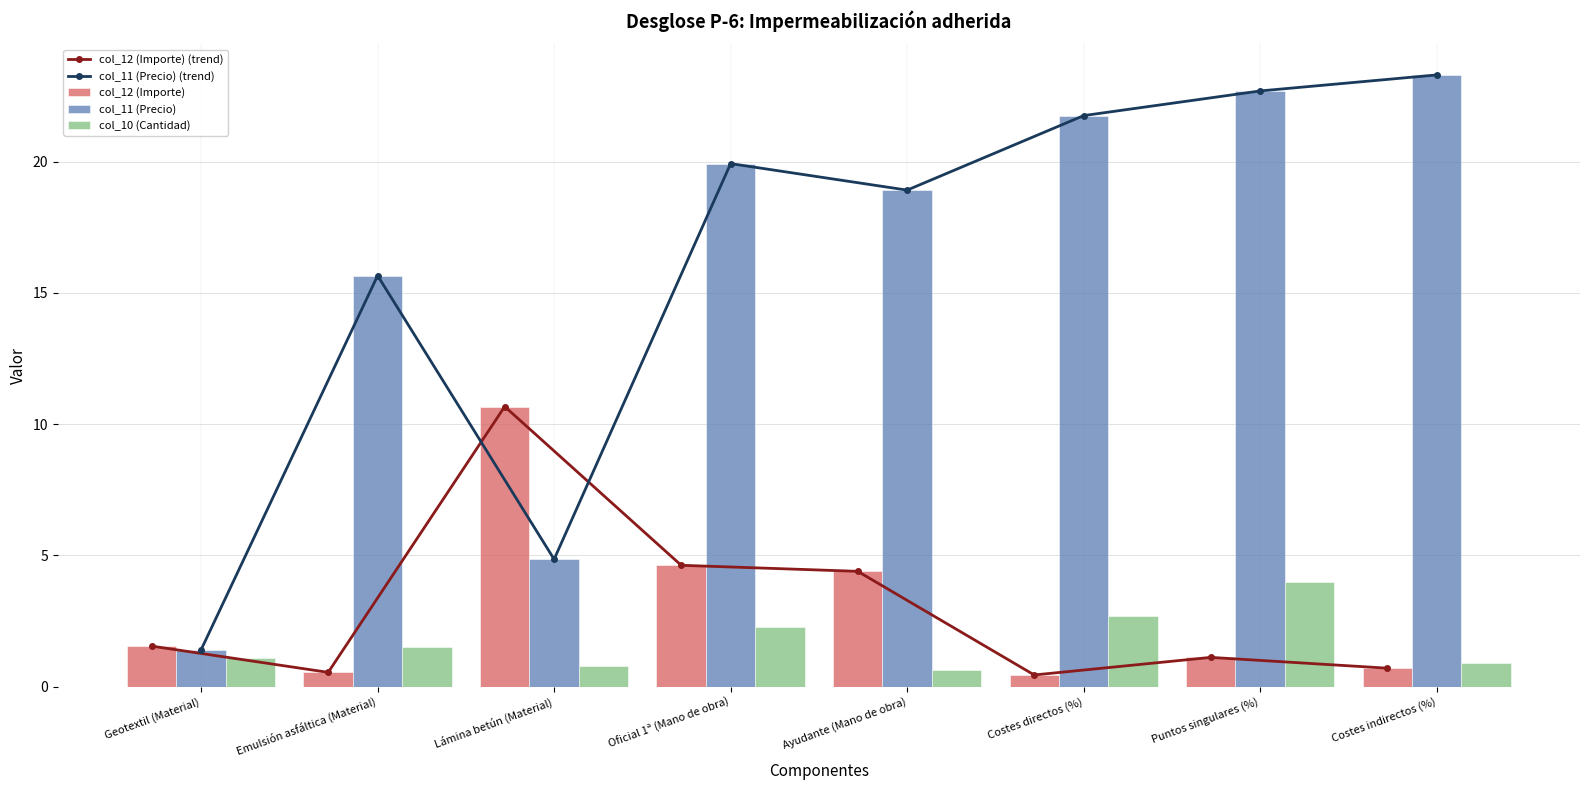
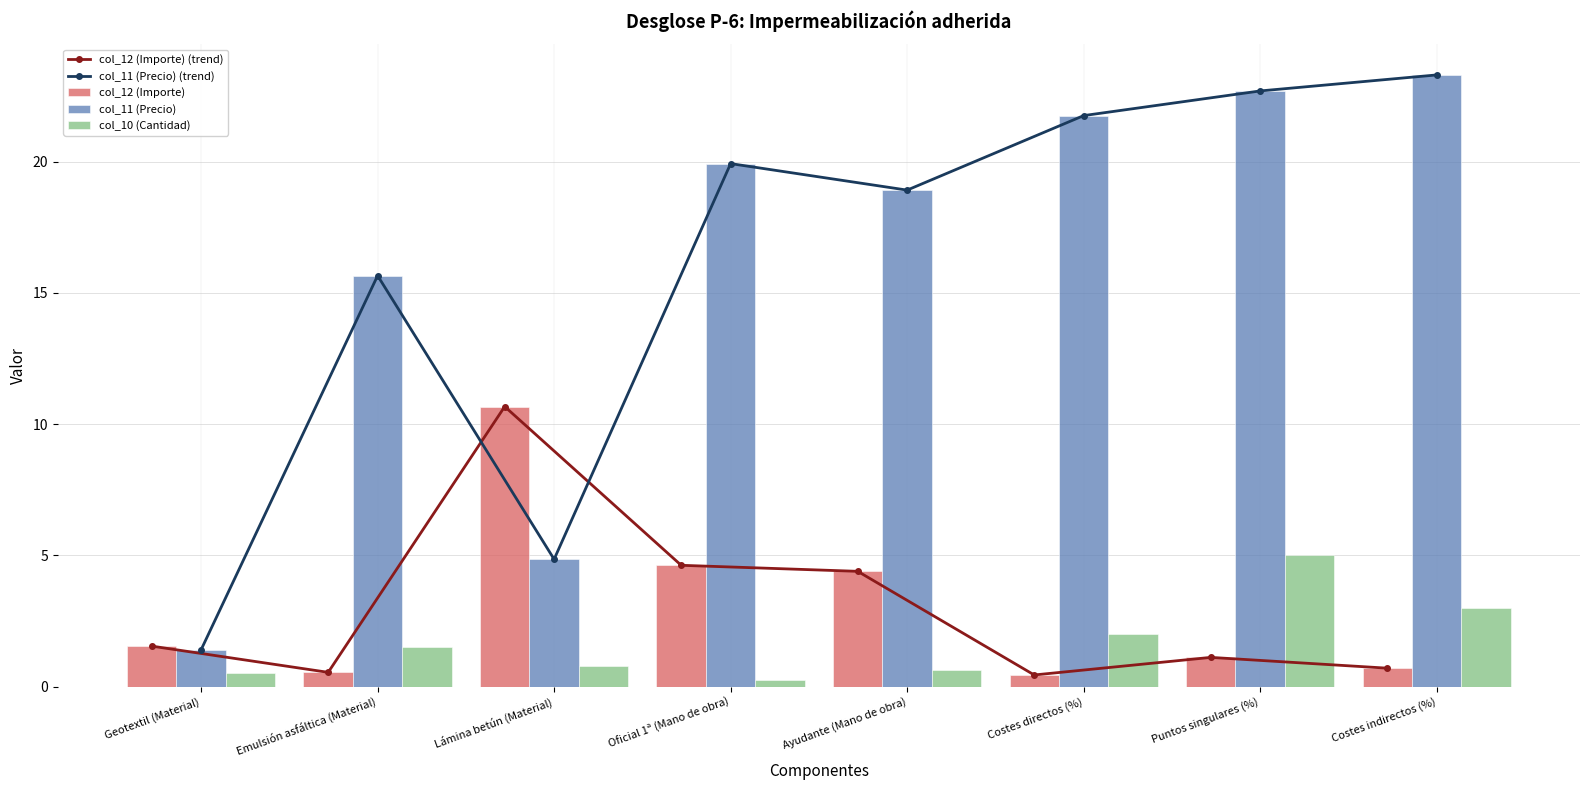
col_10 (Cantidad), Geotextil (Material): 1.1 -> 0.5
col_10 (Cantidad), Oficial 1ª (Mano de obra): 2.3 -> 0.2
col_10 (Cantidad), Costes directos (%): 2.7 -> 2.0
col_10 (Cantidad), Puntos singulares (%): 4 -> 5
col_10 (Cantidad), Costes indirectos (%): 0.9 -> 3.0
